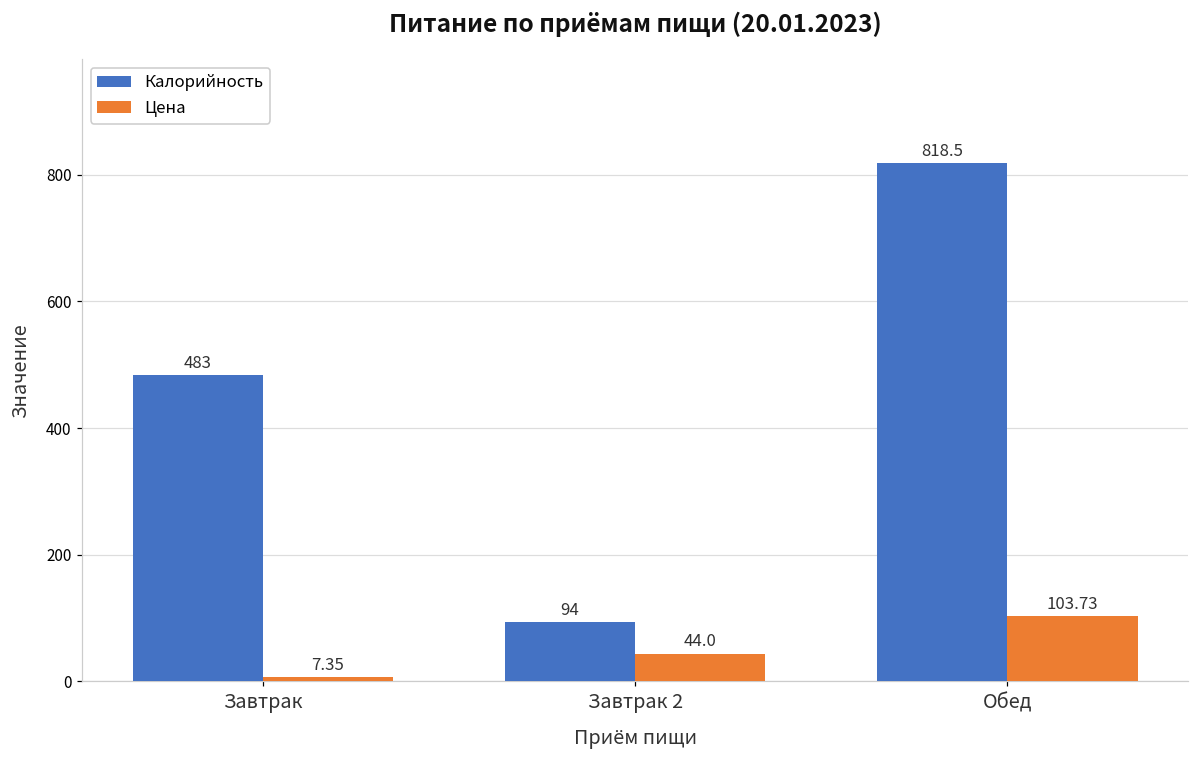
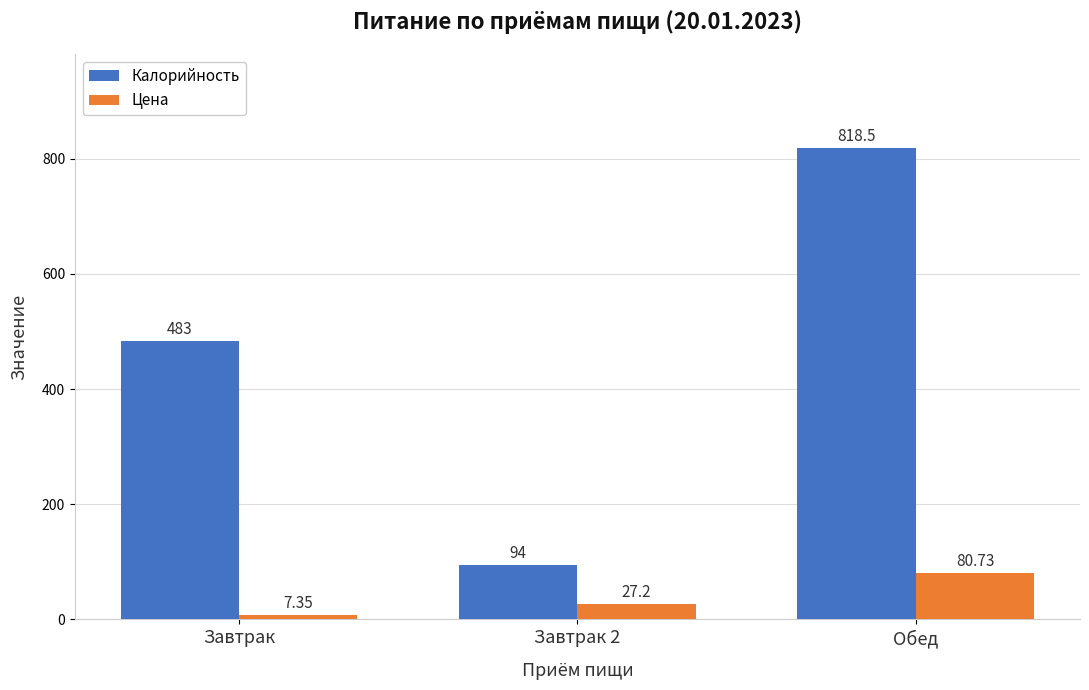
Цена, Завтрак 2: 44.0 -> 27.2
Цена, Обед: 103.73 -> 80.73
